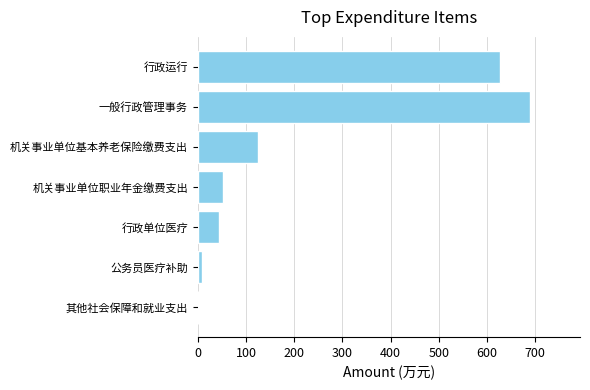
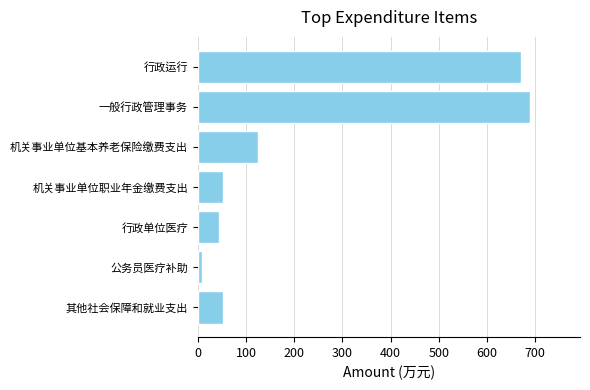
行政运行: 630 -> 670
其他社会保障和就业支出: 0 -> 50
